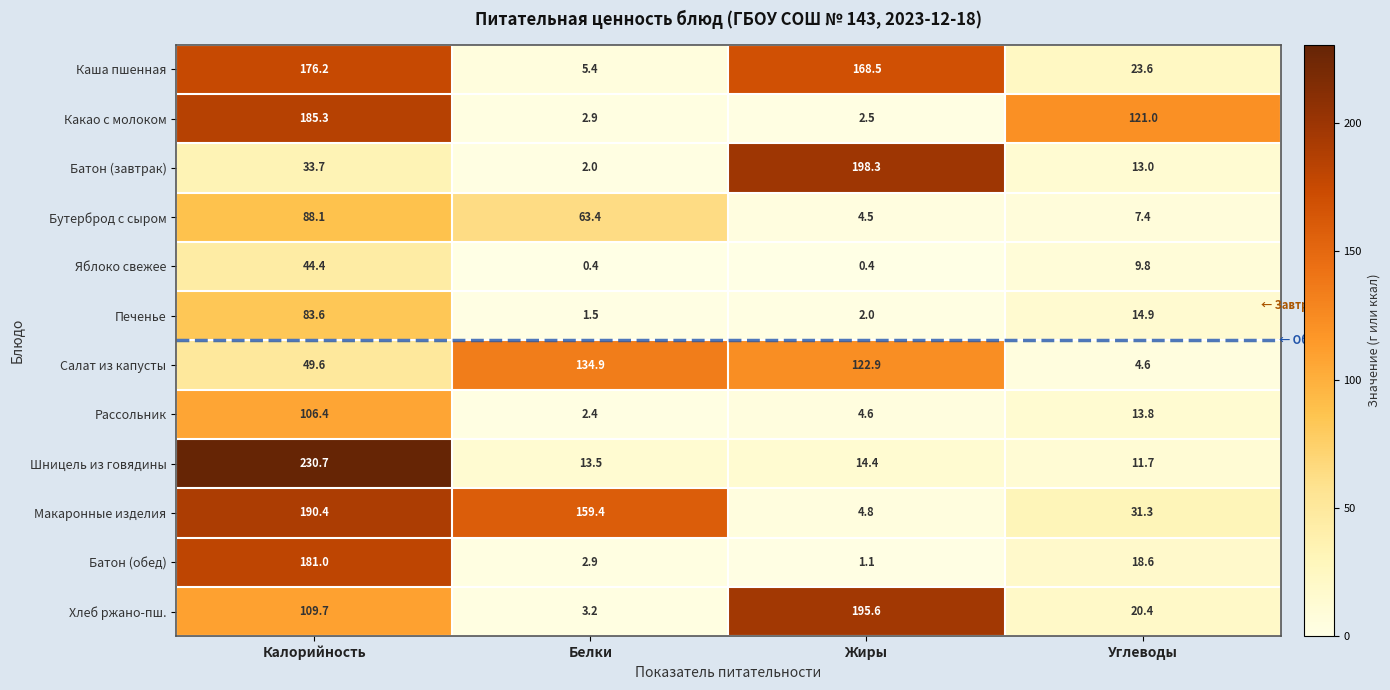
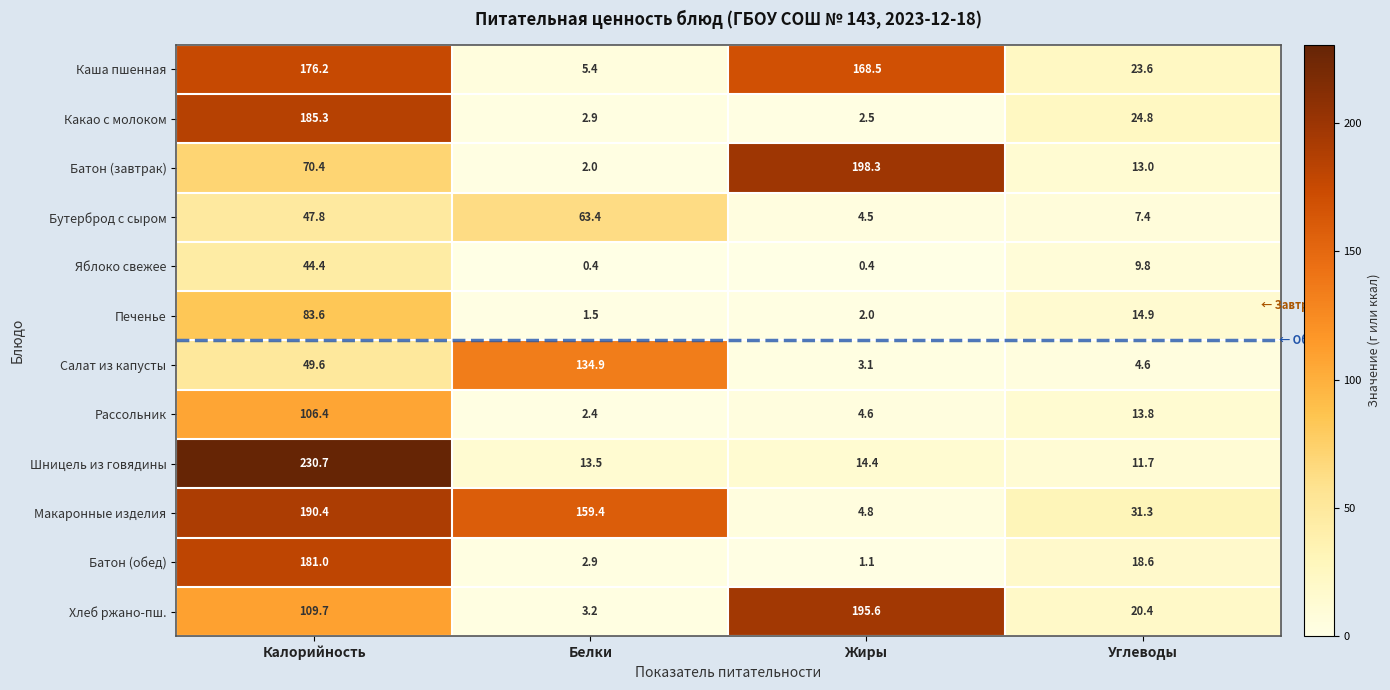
Какао с молоком, Углеводы: 121.0 -> 24.8
Батон (завтрак), Калорийность: 33.7 -> 70.4
Бутерброд с сыром, Калорийность: 88.1 -> 47.8
Салат из капусты, Жиры: 122.9 -> 3.1
